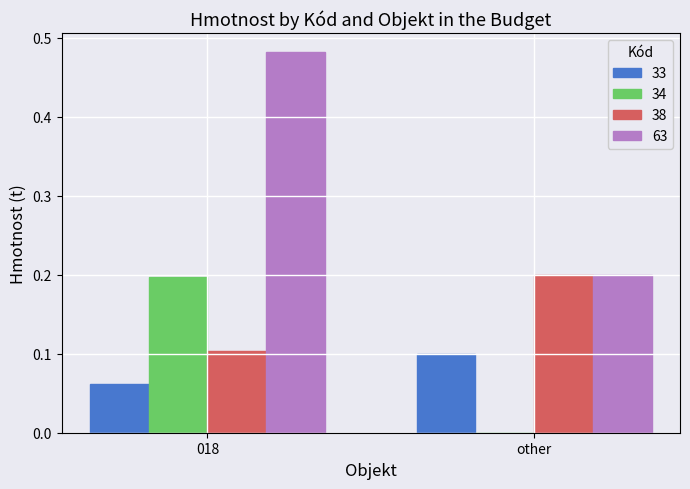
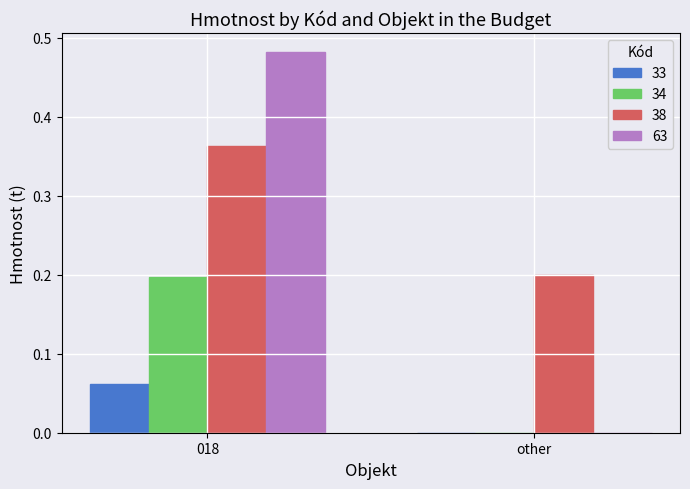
38, 018: 0.10 -> 0.36
33, other: 0.1 -> 0.0
63, other: 0.2 -> 0.0
